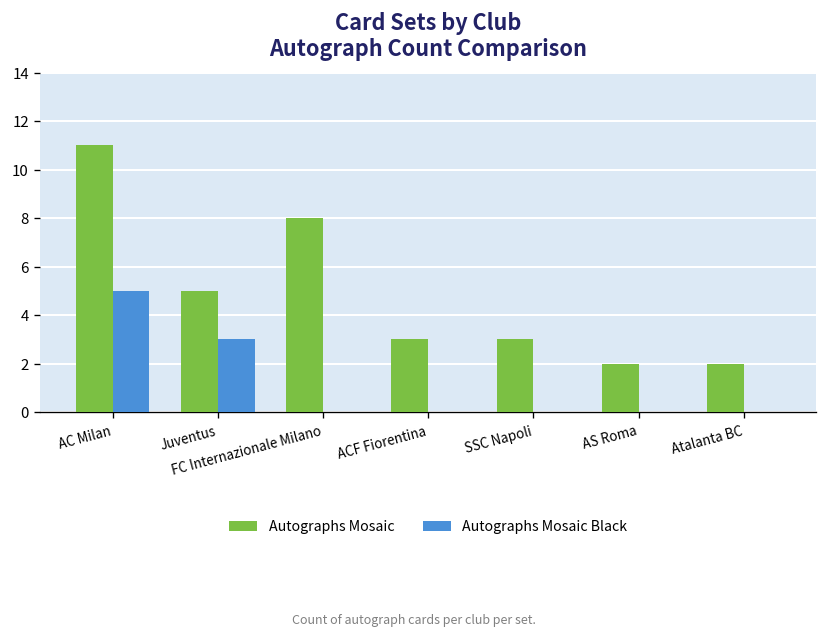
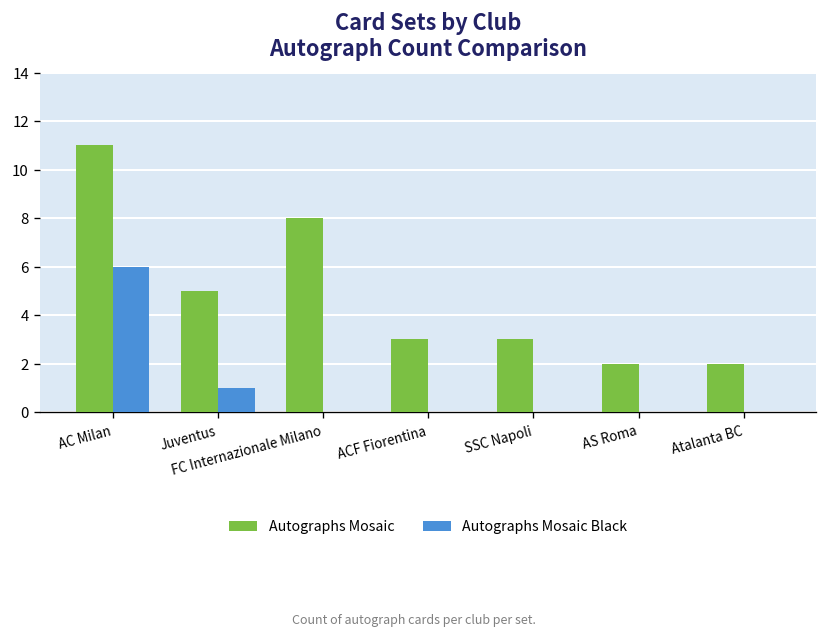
Autographs Mosaic Black, AC Milan: 5 -> 6
Autographs Mosaic Black, Juventus: 3 -> 1
